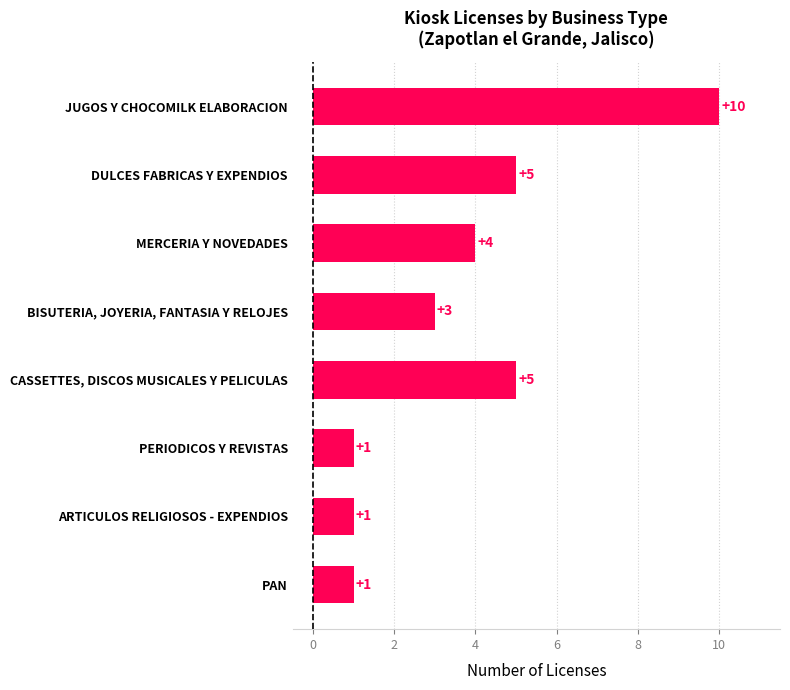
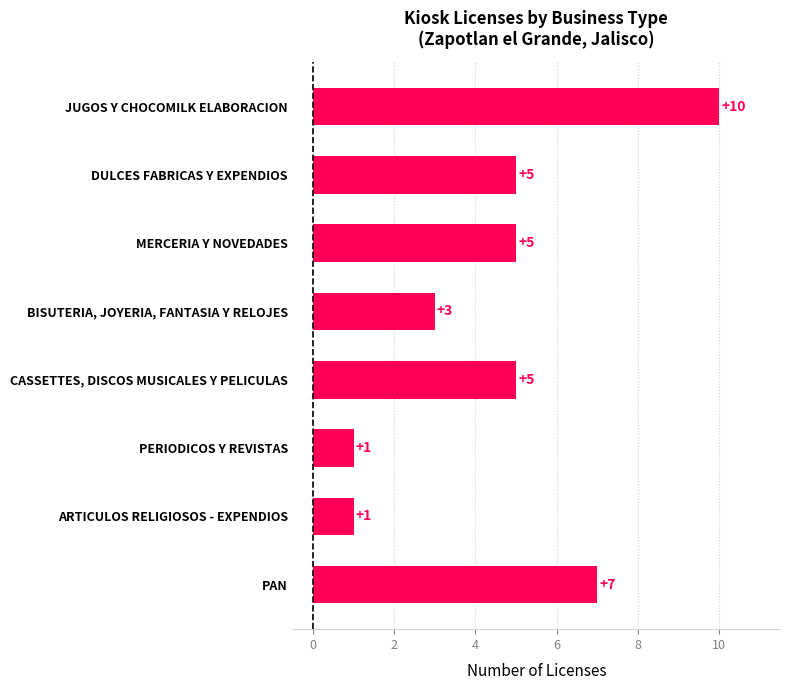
MERCERIA Y NOVEDADES: +4 -> +5
PAN: +1 -> +7
